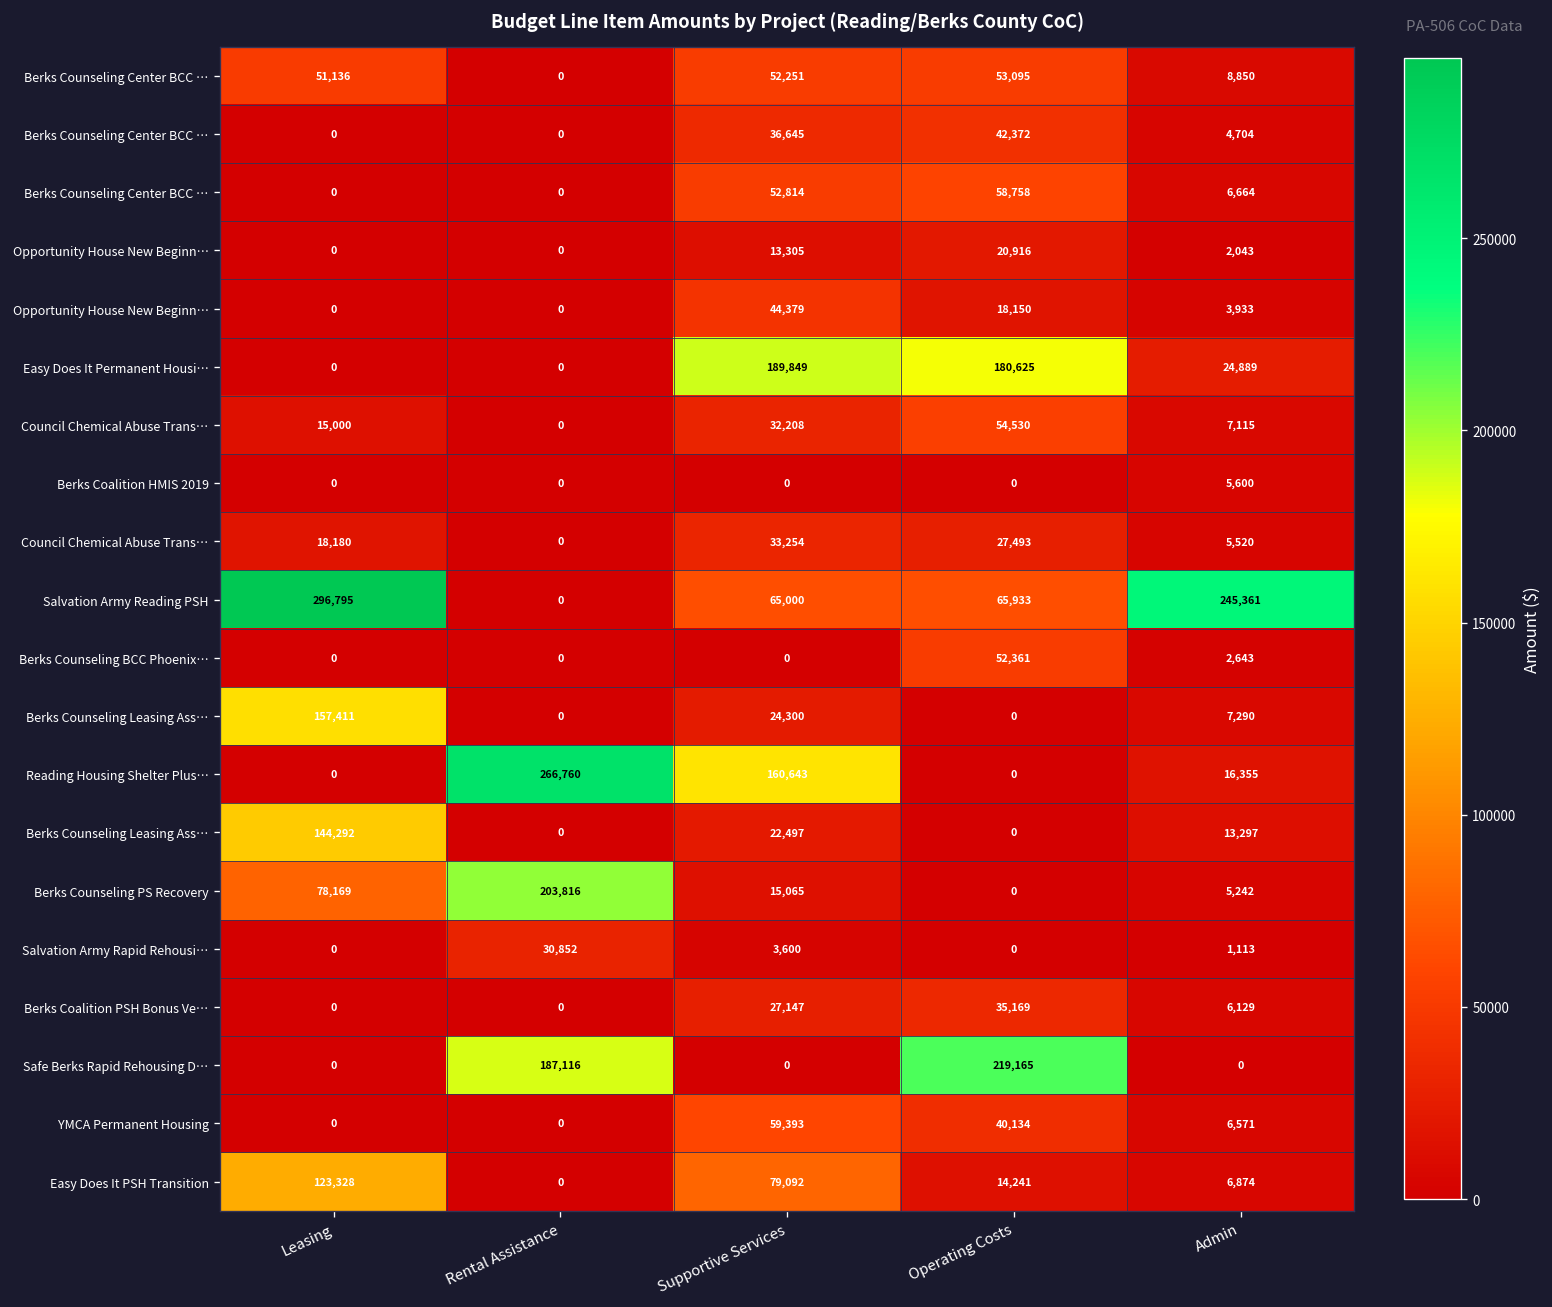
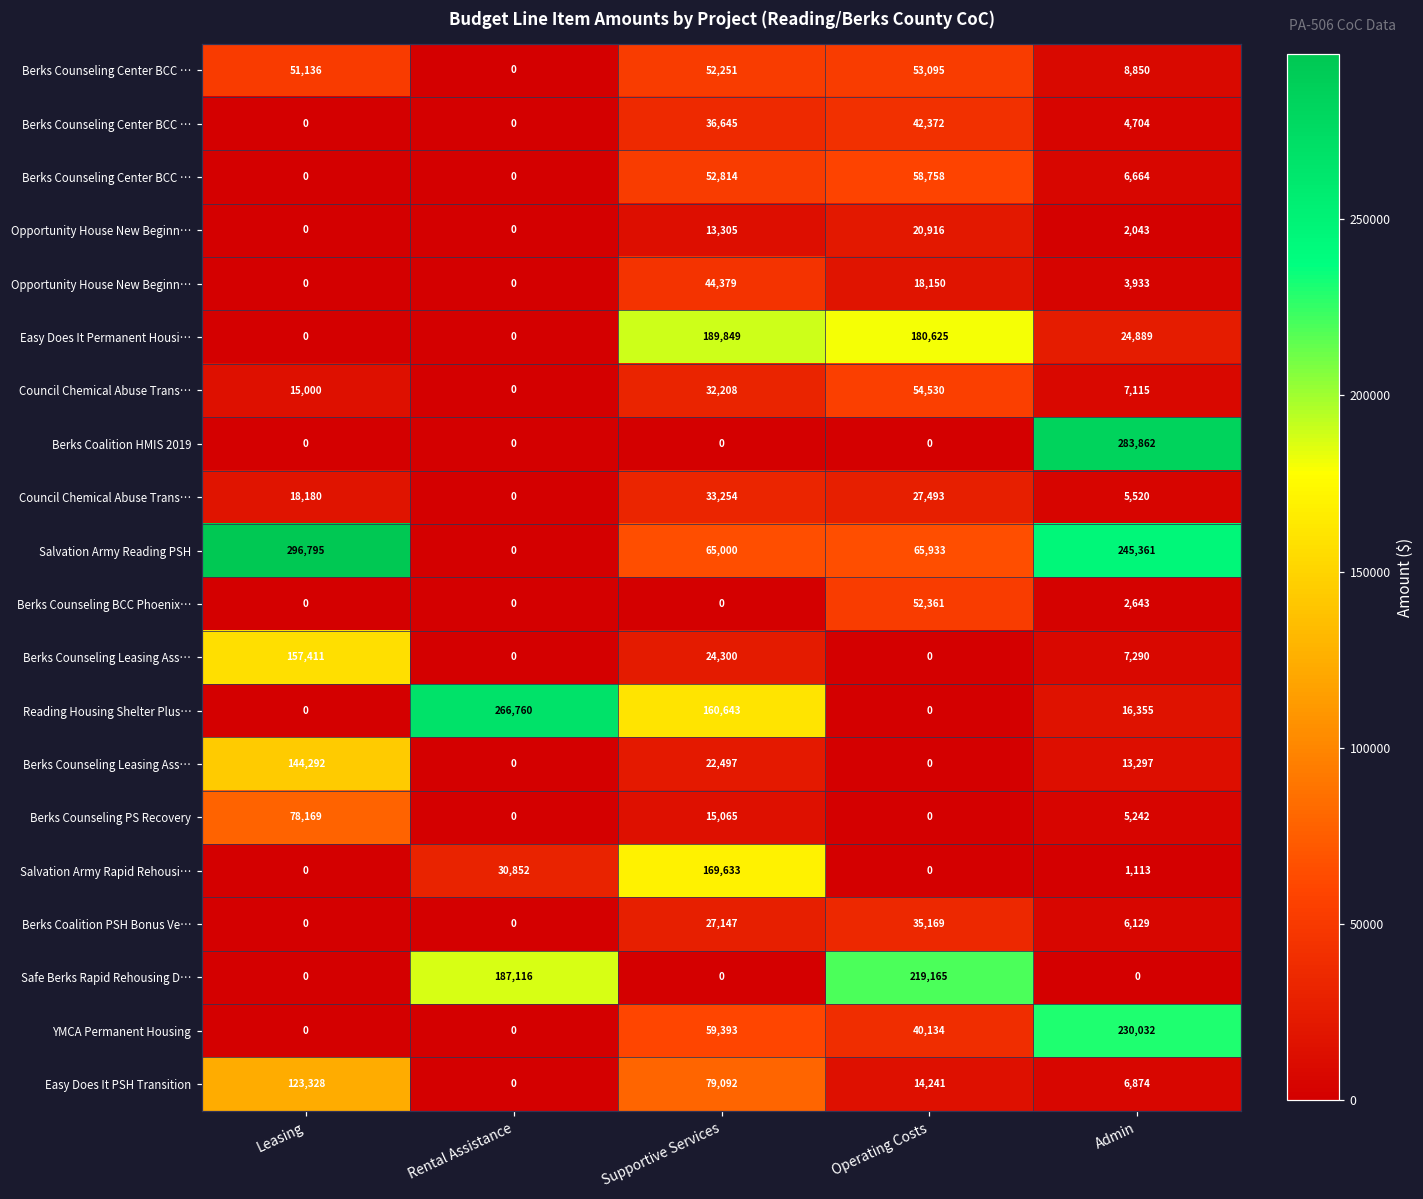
Berks Coalition HMIS 2019, Admin: 5,600 -> 283,862
Berks Counseling PS Recovery, Rental Assistance: 203,816 -> 0
Salvation Army Rapid Rehousi…, Supportive Services: 3,600 -> 169,633
YMCA Permanent Housing, Admin: 6,571 -> 230,032
